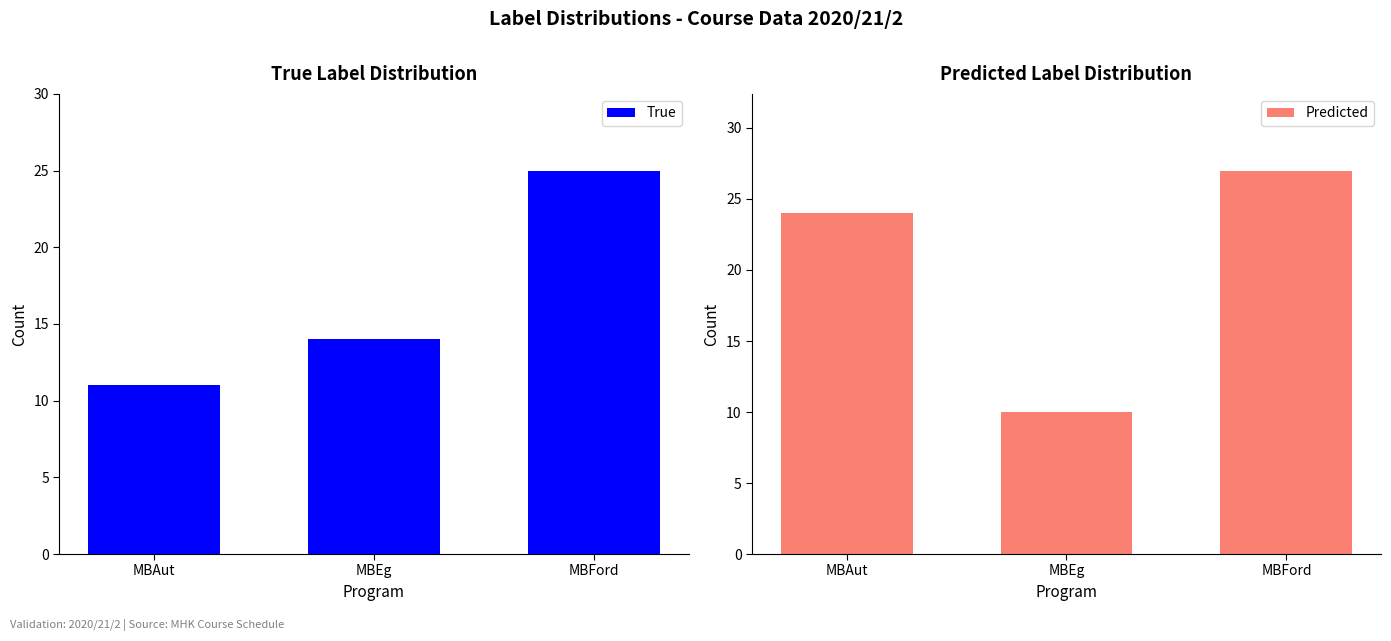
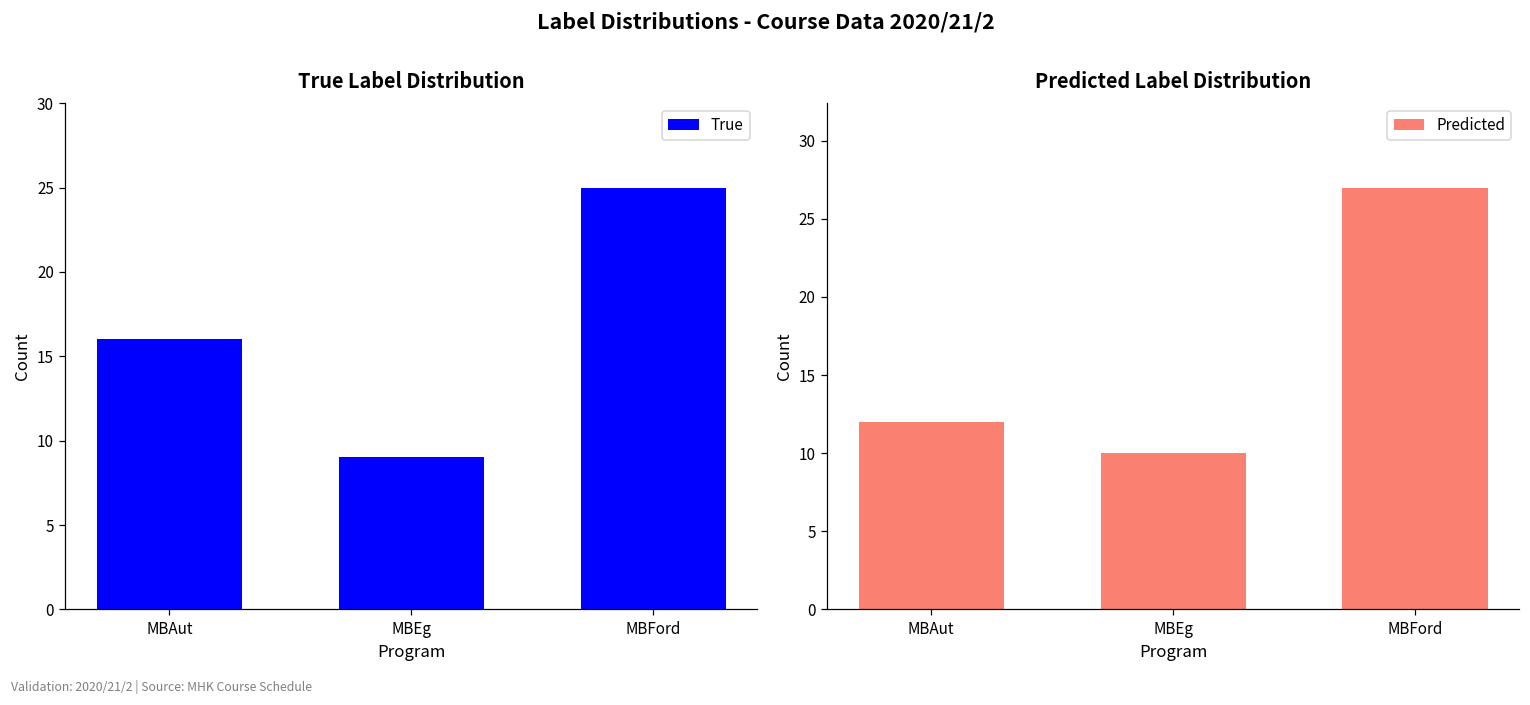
True Label Distribution, MBAut: 11 -> 16
True Label Distribution, MBEg: 14 -> 9
Predicted Label Distribution, MBAut: 24 -> 12
